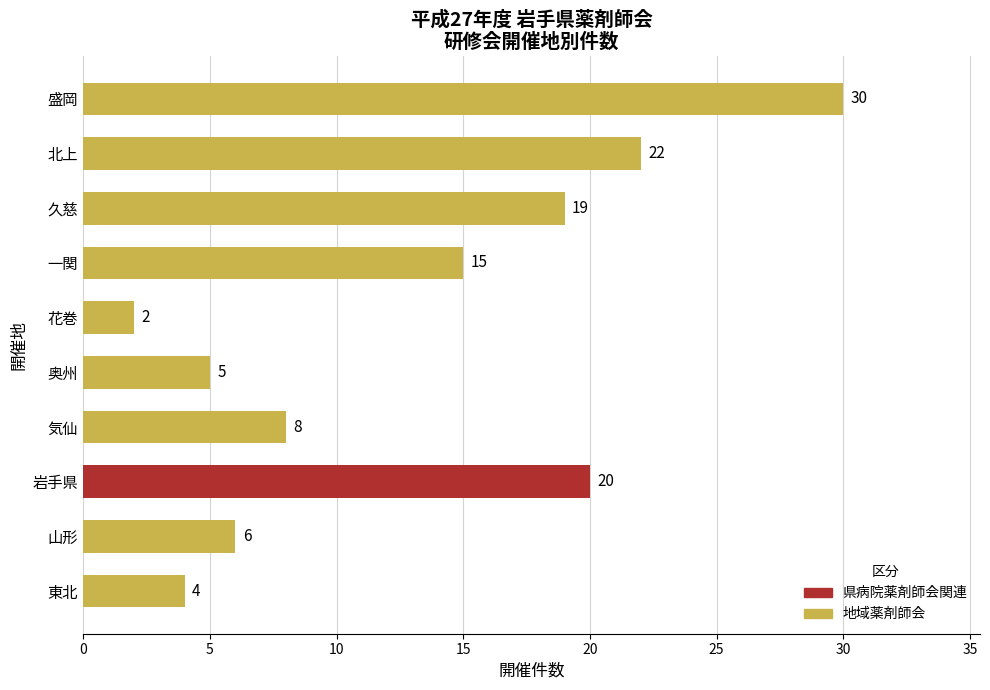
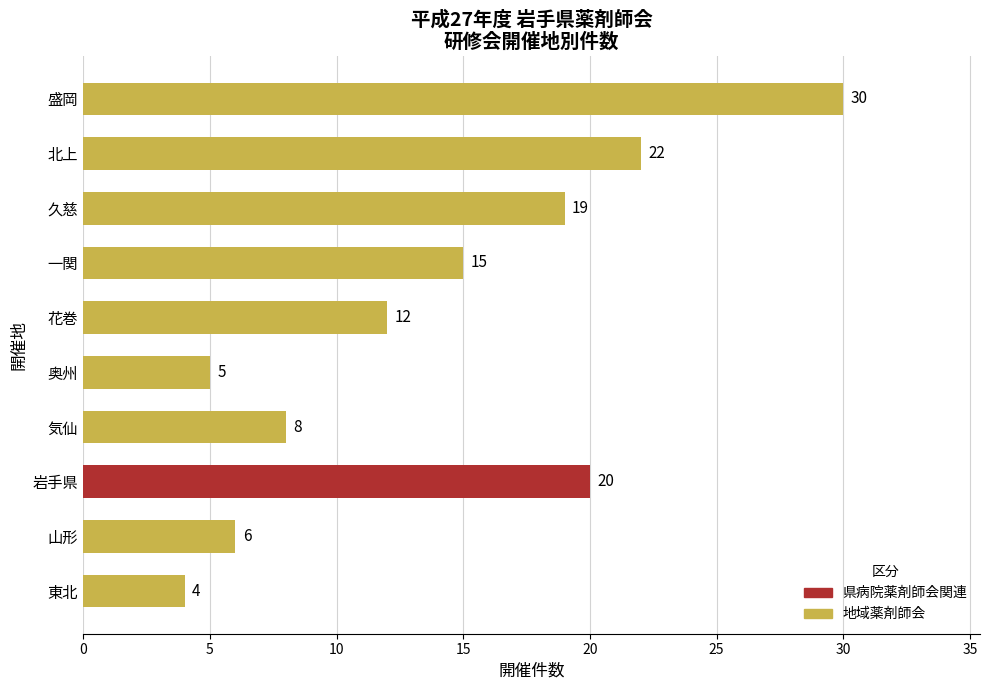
花巻: 2 -> 12
